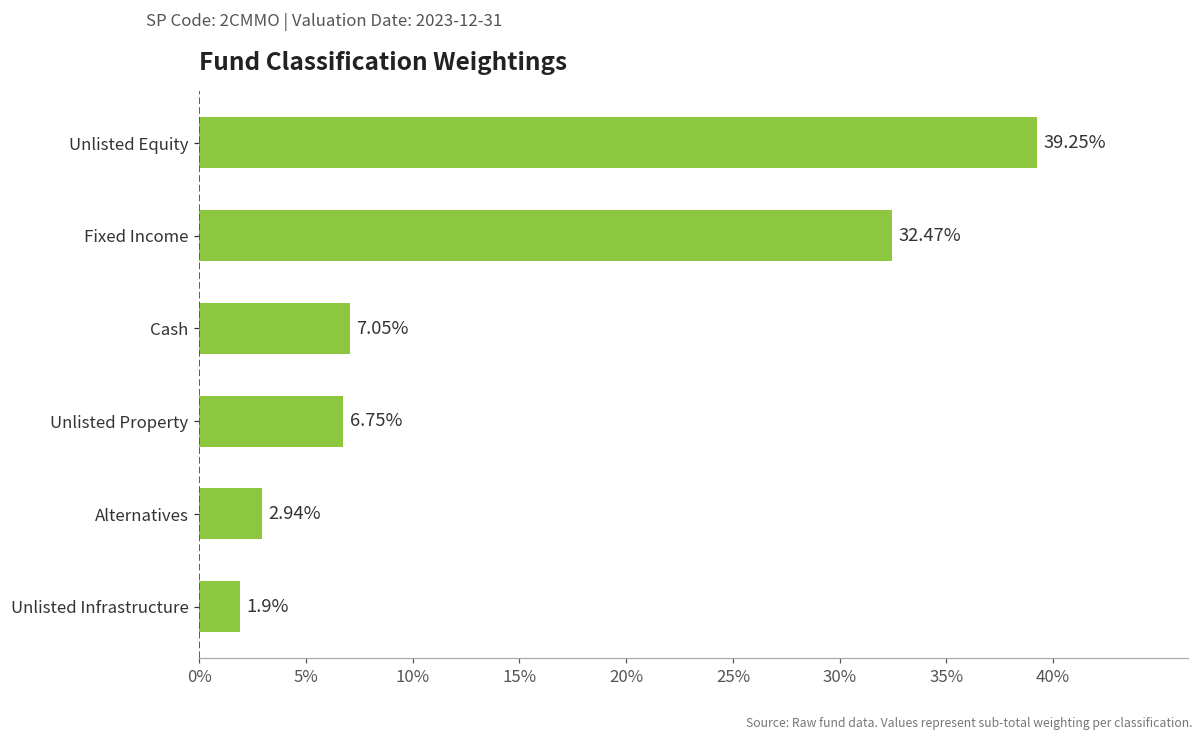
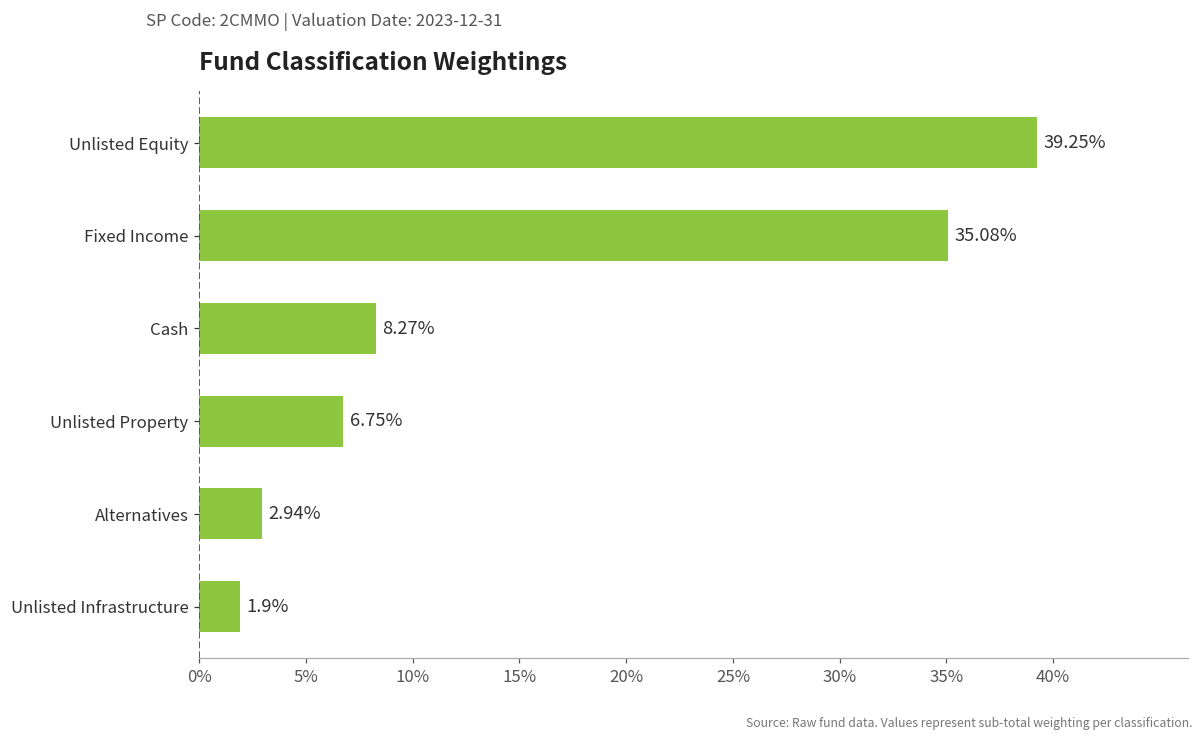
Fixed Income: 32.47% -> 35.08%
Cash: 7.05% -> 8.27%
